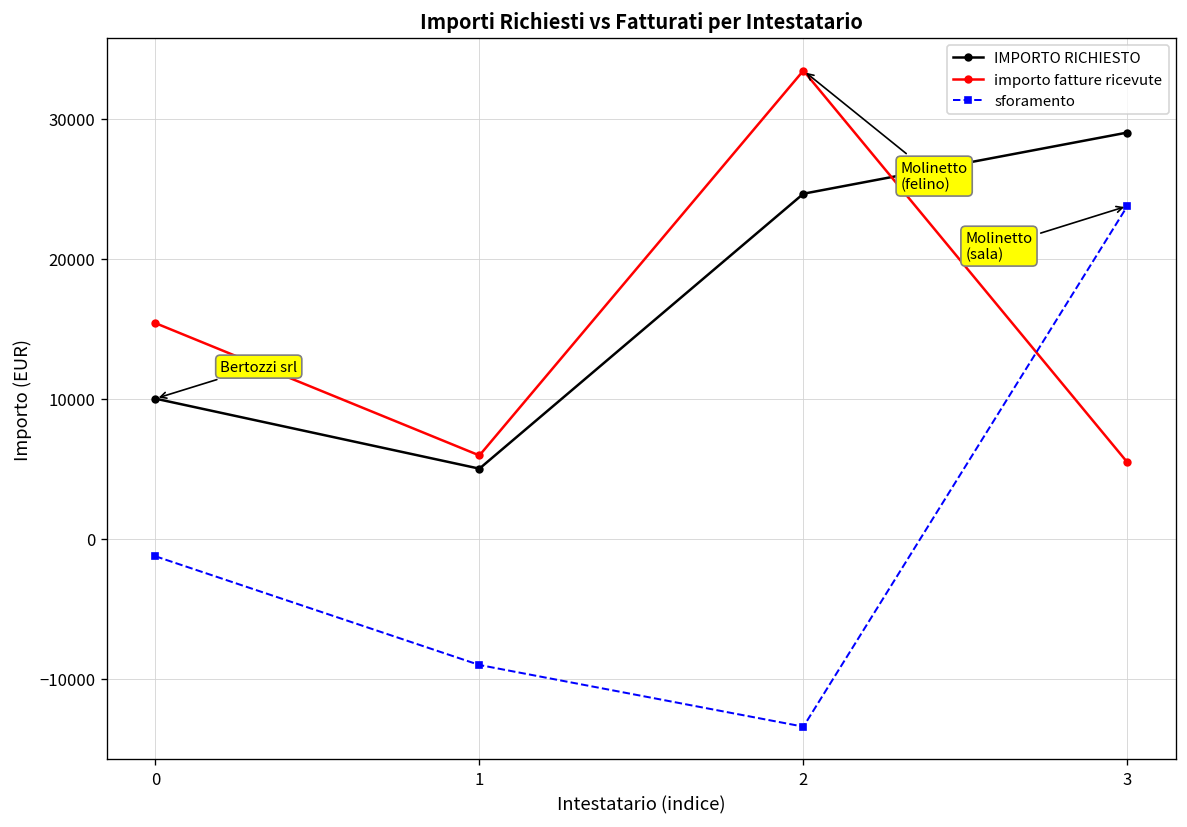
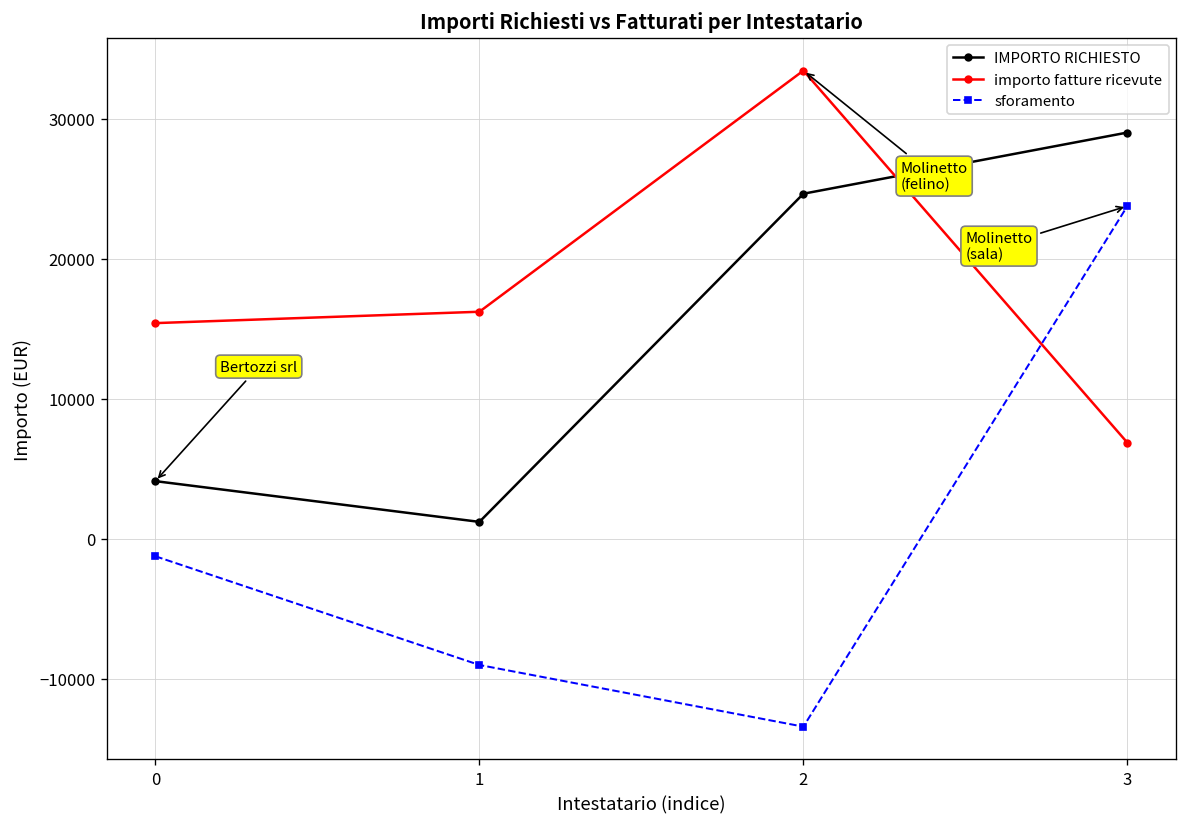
IMPORTO RICHIESTO, 0: 10000 -> 4100
IMPORTO RICHIESTO, 1: 5000 -> 1200
importo fatture ricevute, 1: 5900 -> 16200
importo fatture ricevute, 3: 5400 -> 6900
